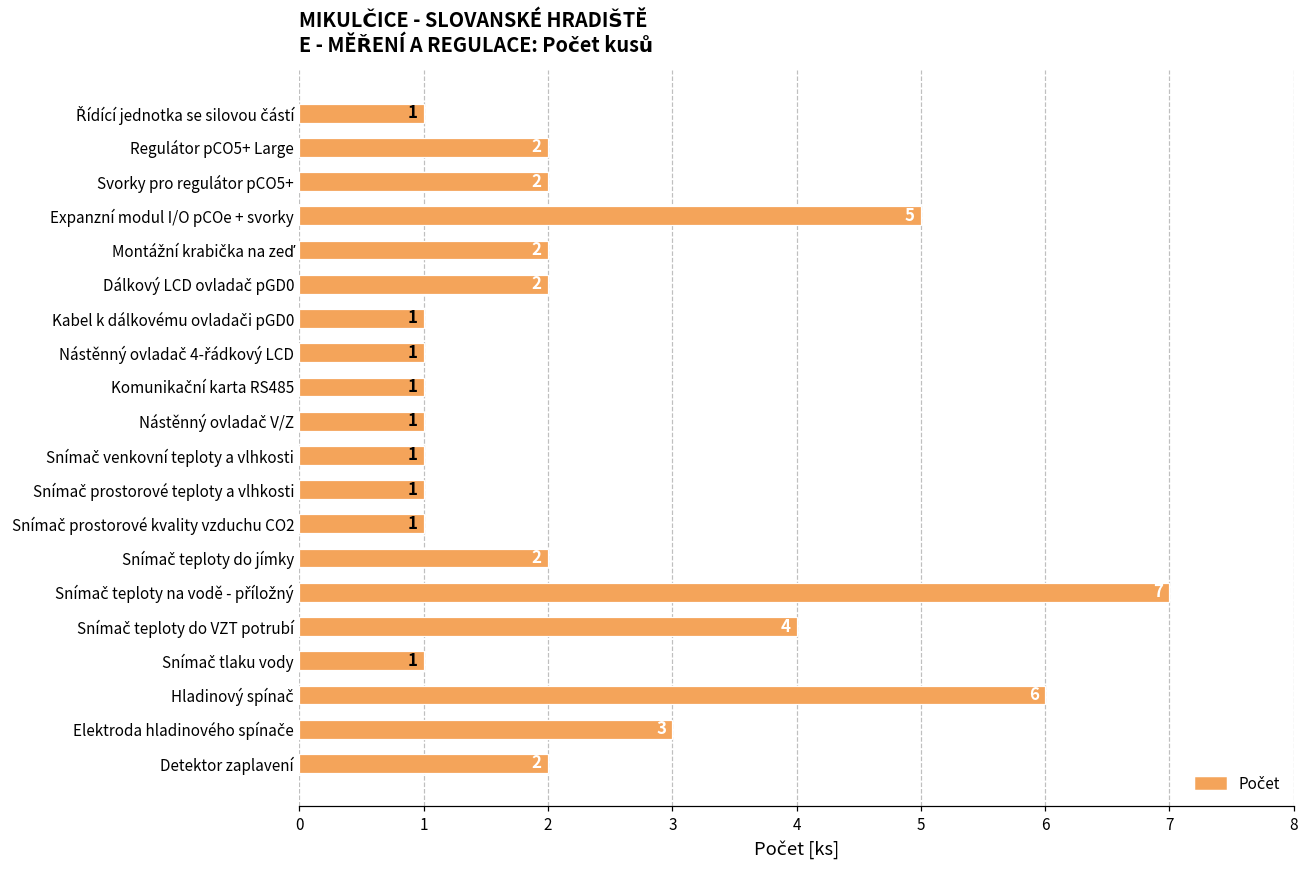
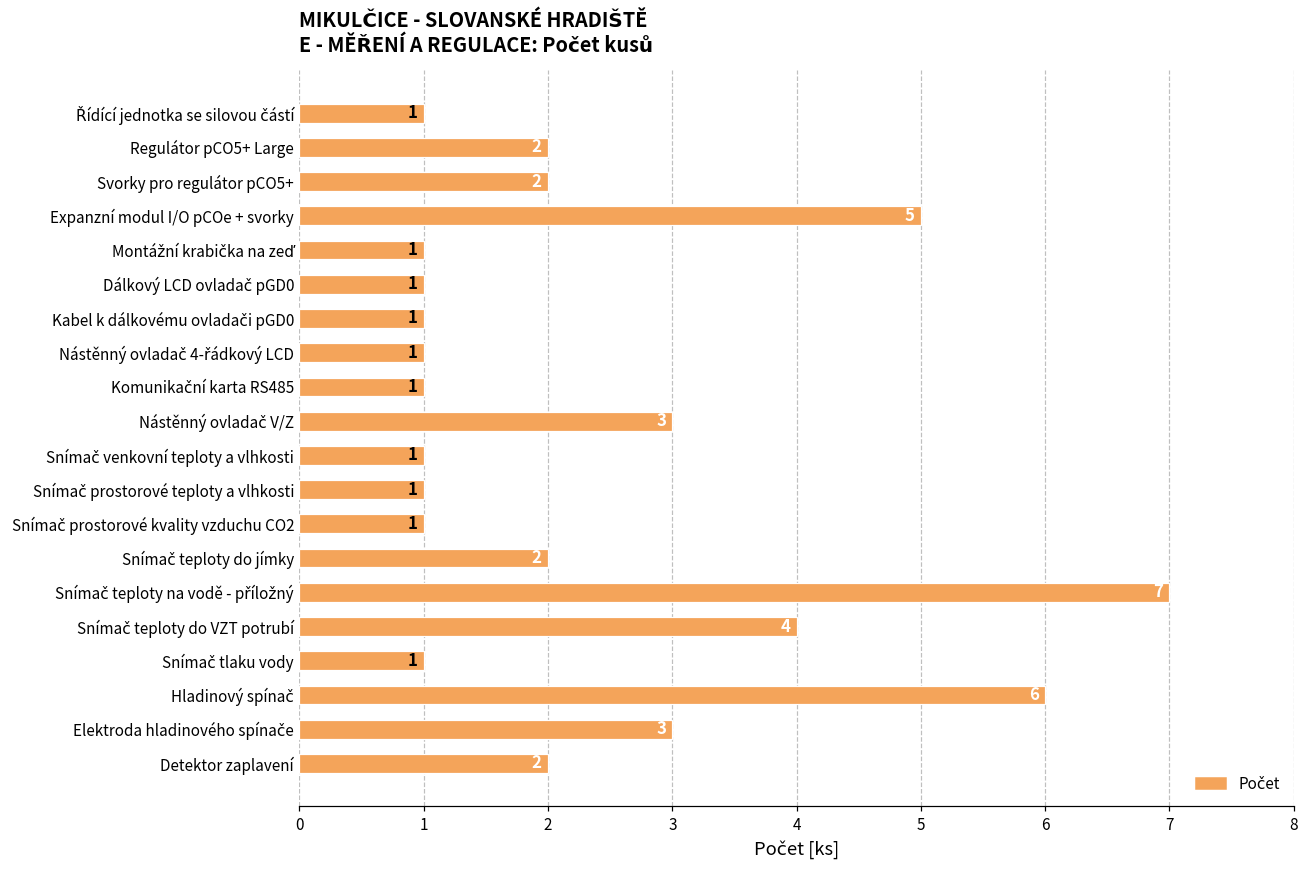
Montážní krabička na zeď: 2 -> 1
Dálkový LCD ovladač pGD0: 2 -> 1
Nástěnný ovladač V/Z: 1 -> 3
